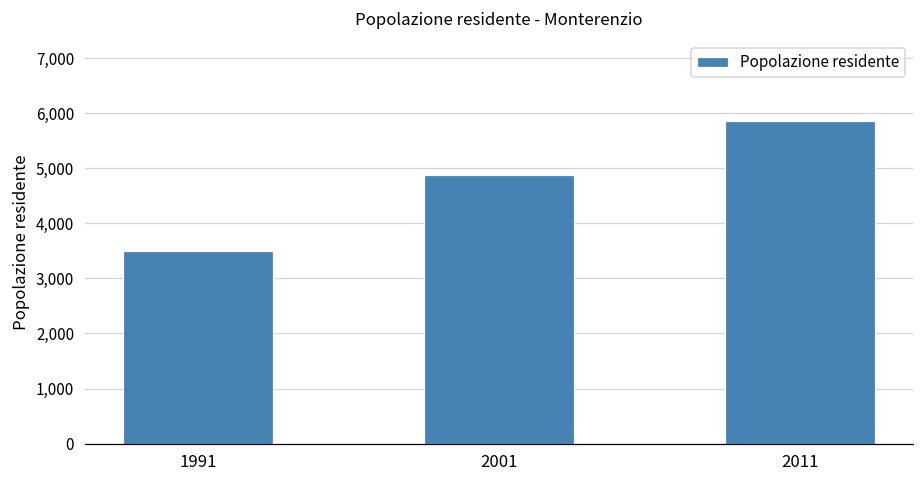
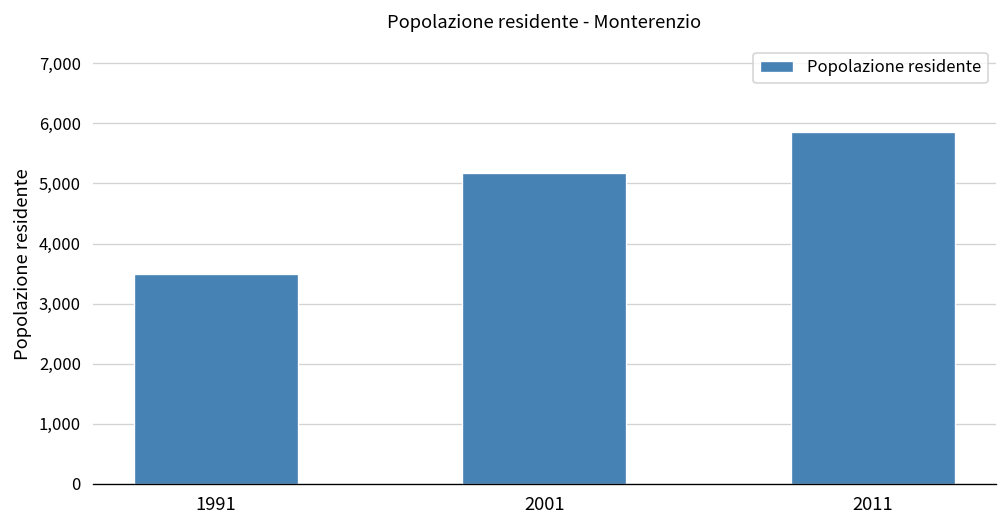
2001: 4,900 -> 5,200
